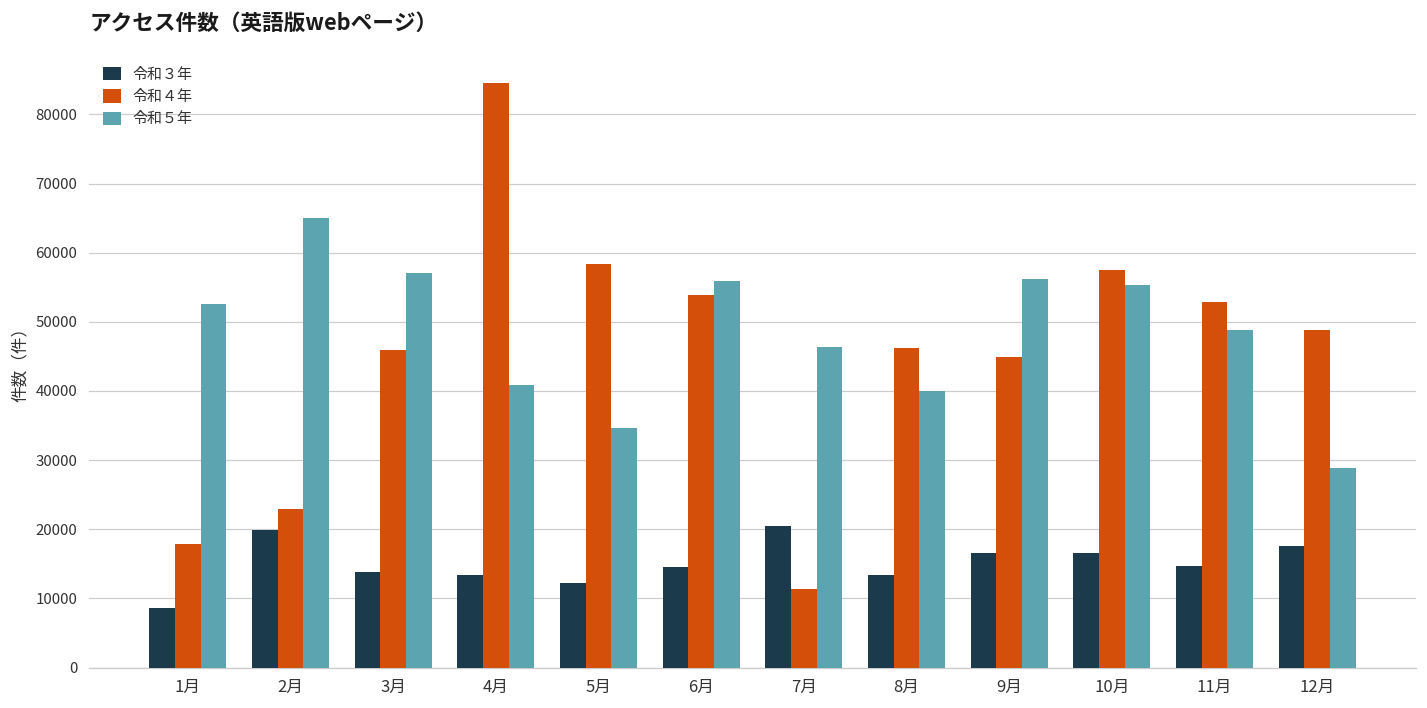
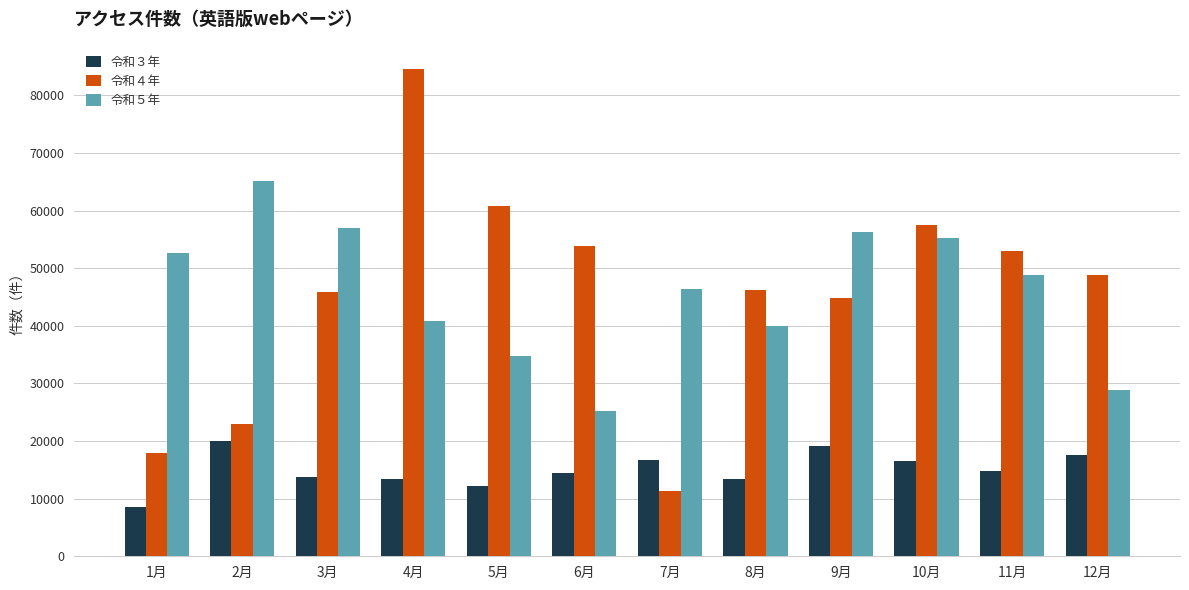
令和４年, 5月: 58000 -> 61000
令和５年, 6月: 56000 -> 25000
令和３年, 7月: 20000 -> 17000
令和３年, 9月: 17000 -> 19000
